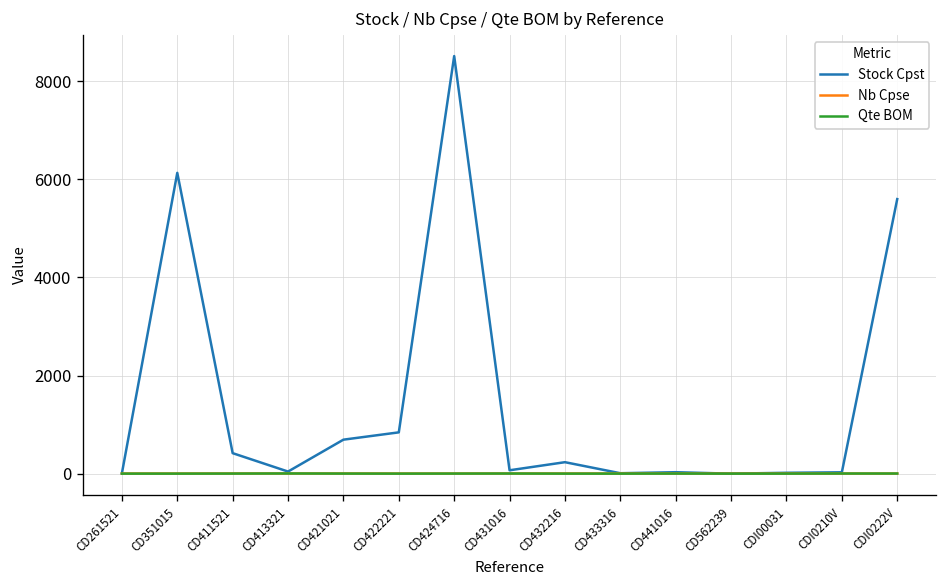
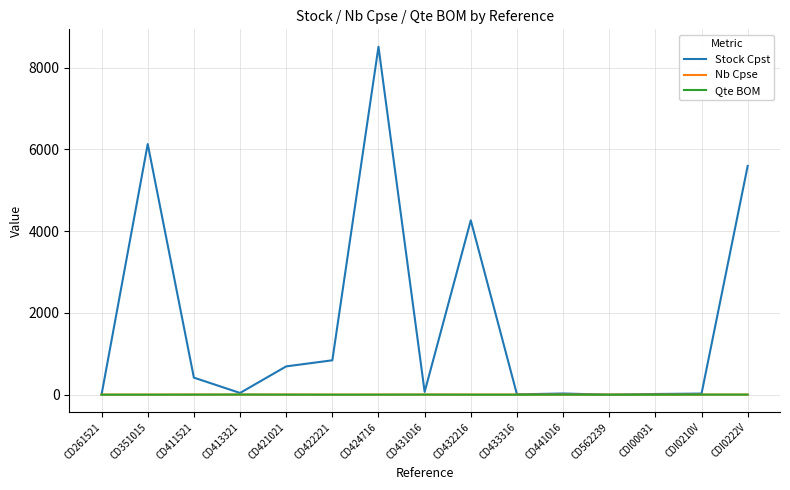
Stock Cpst, CD432216: 200 -> 4300
